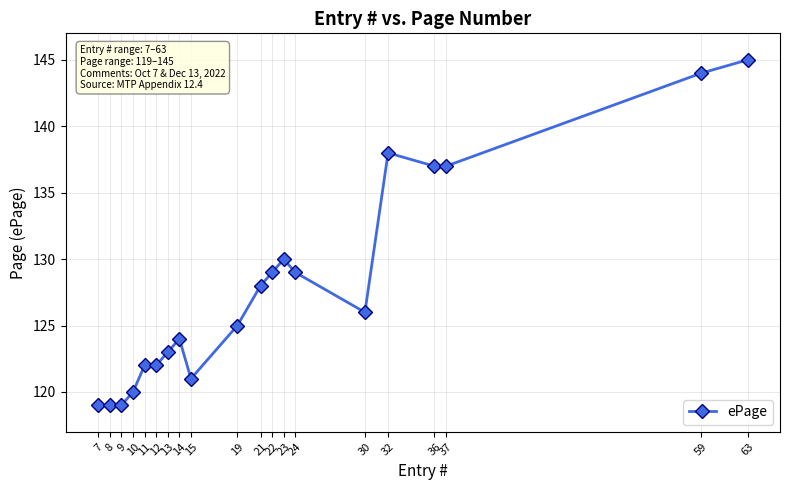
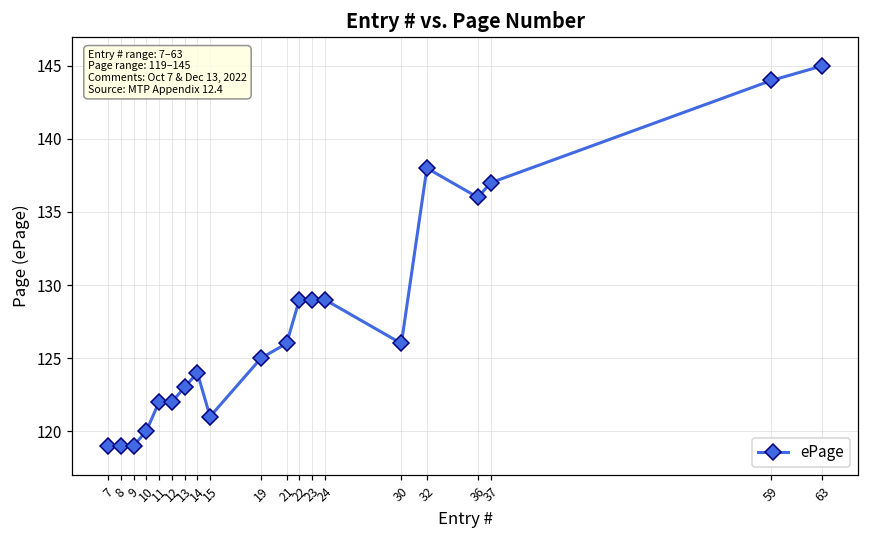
21: 128 -> 126
23: 130 -> 129
36: 137 -> 136
